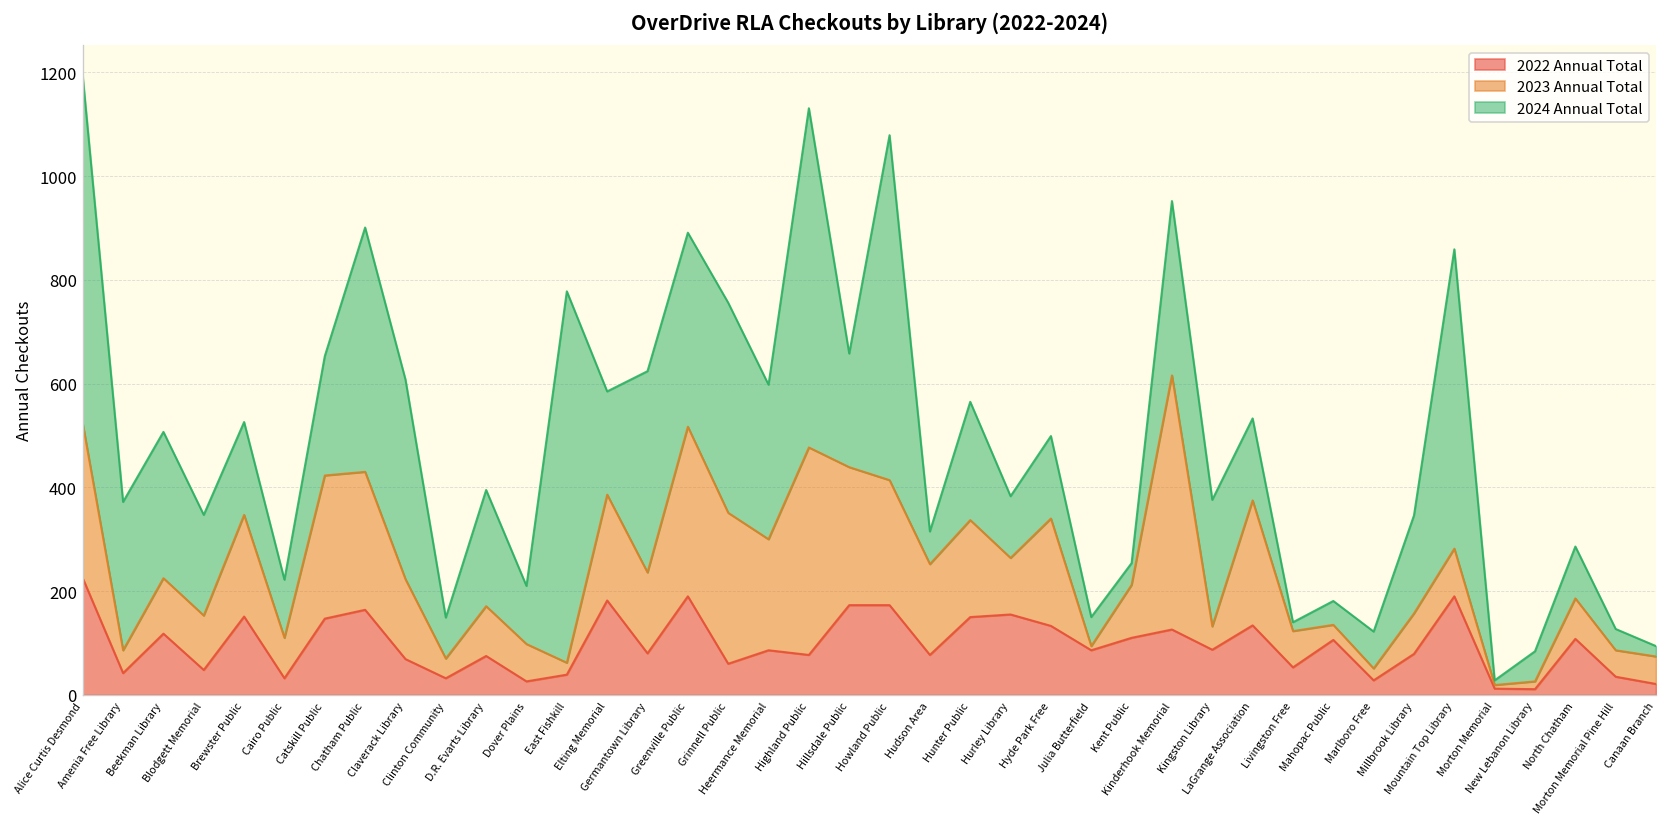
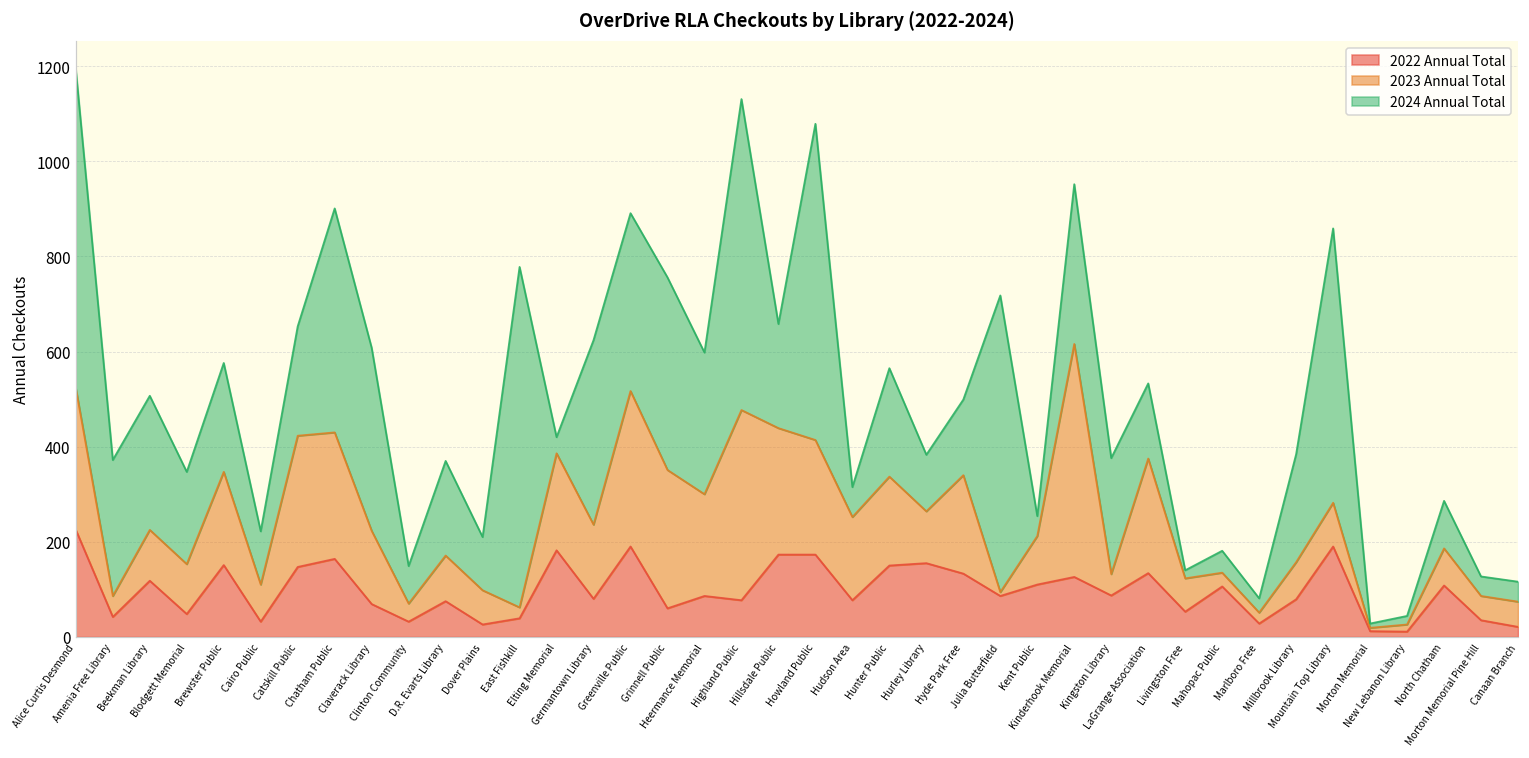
2024 Annual Total, Brewster Public: 180 -> 230
2024 Annual Total, D.R. Evarts Library: 220 -> 200
2024 Annual Total, Elting Memorial: 200 -> 30
2024 Annual Total, Julia Butterfield: 60 -> 620
2024 Annual Total, Marlboro Free: 70 -> 30
2024 Annual Total, Millbrook Library: 190 -> 230
2024 Annual Total, New Lebanon Library: 60 -> 20
2024 Annual Total, Canaan Branch: 20 -> 40
